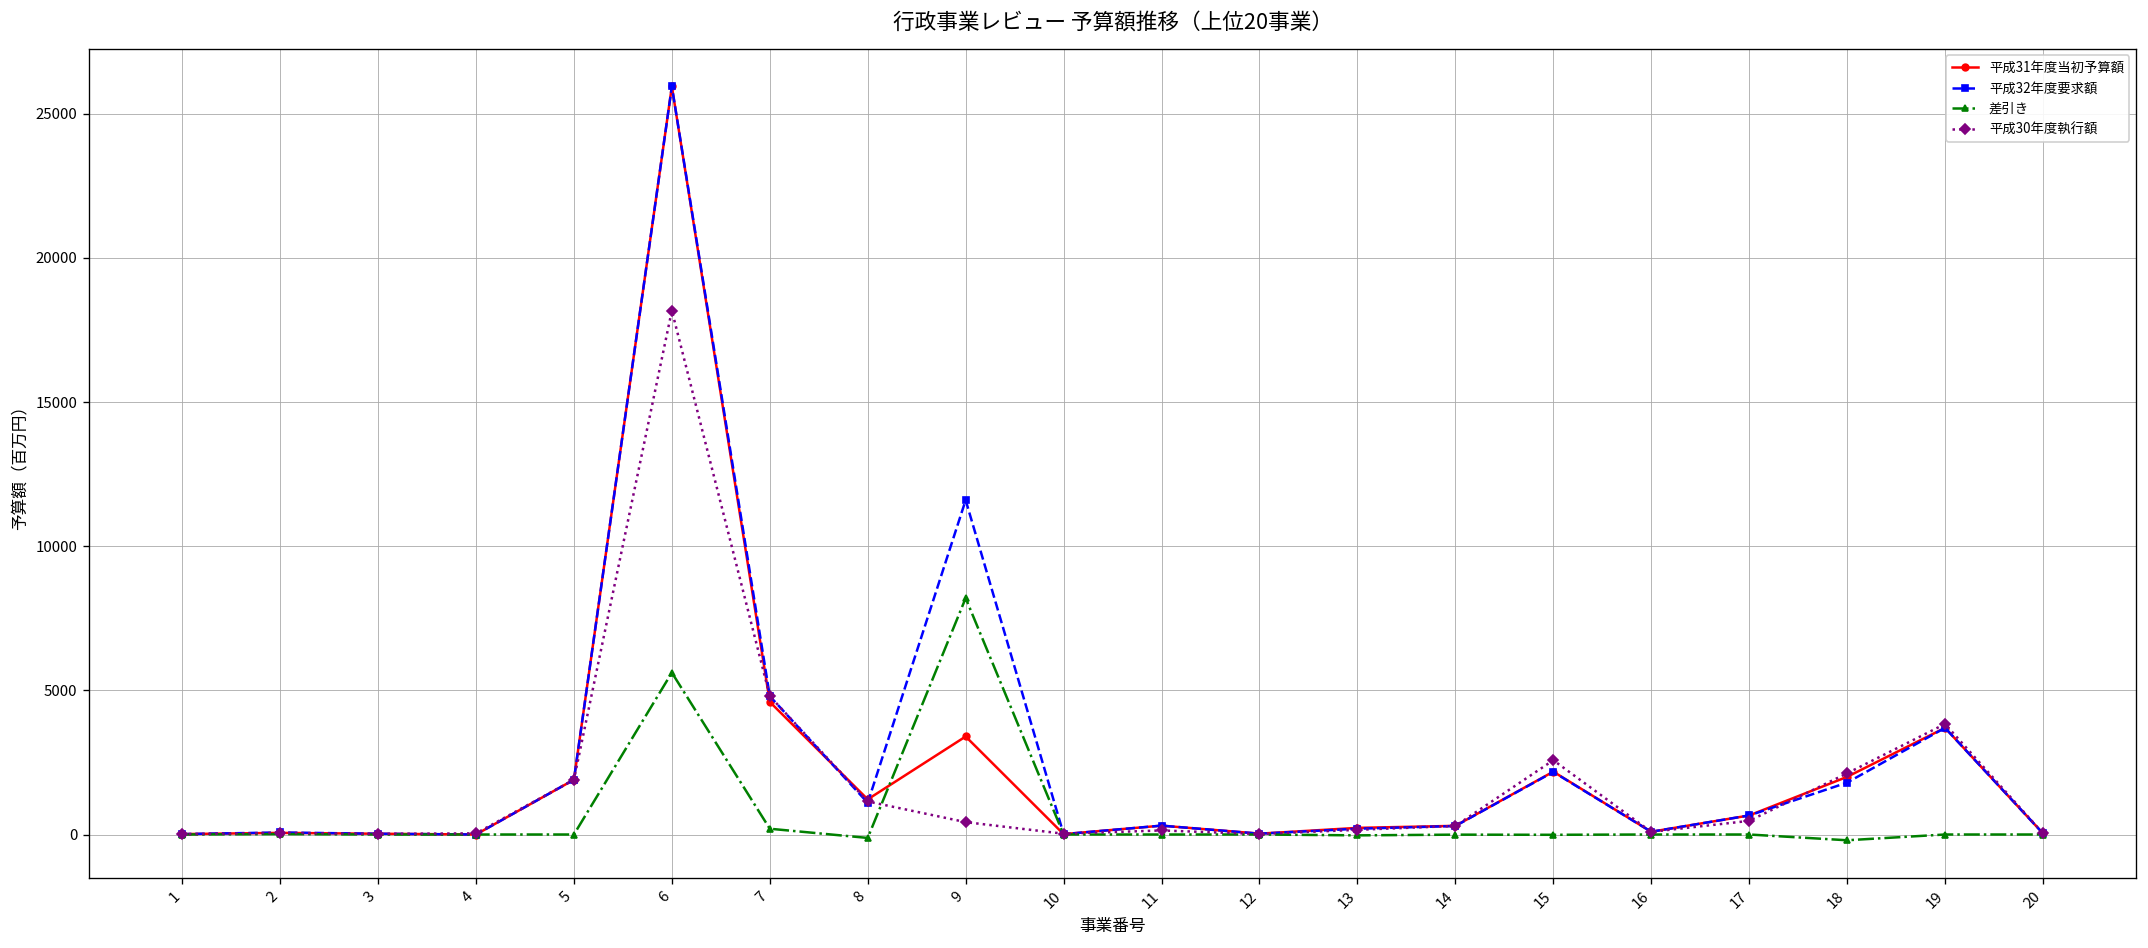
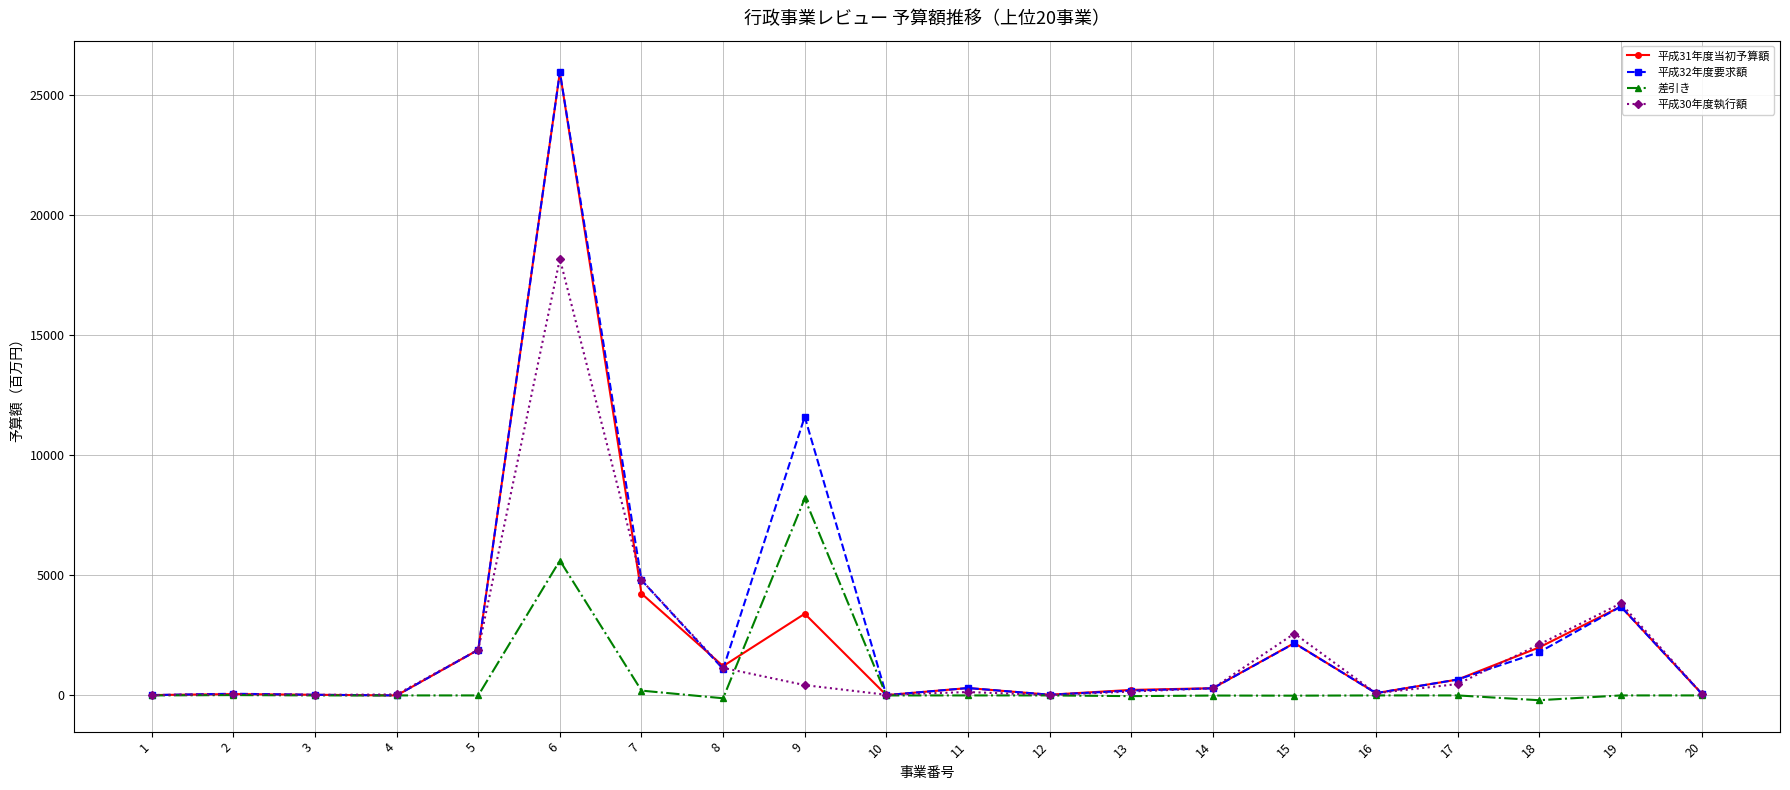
平成31年度当初予算額, 7: 4600 -> 4200
